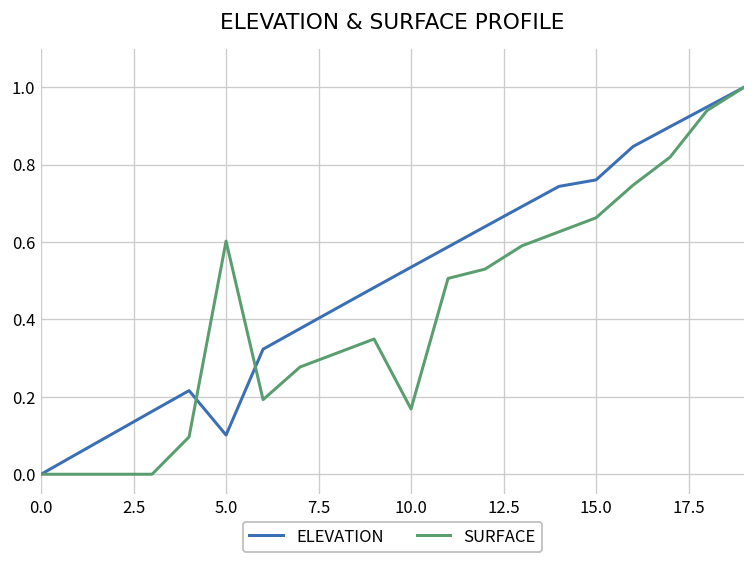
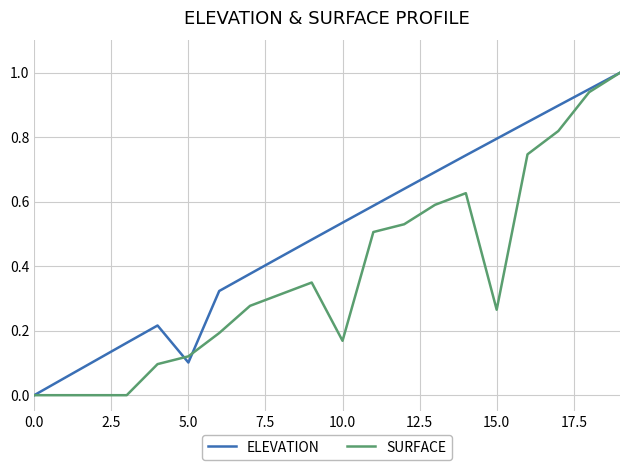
SURFACE, 5.0: 0.60 -> 0.12
ELEVATION, 15.0: 0.76 -> 0.80
SURFACE, 15.0: 0.66 -> 0.27
